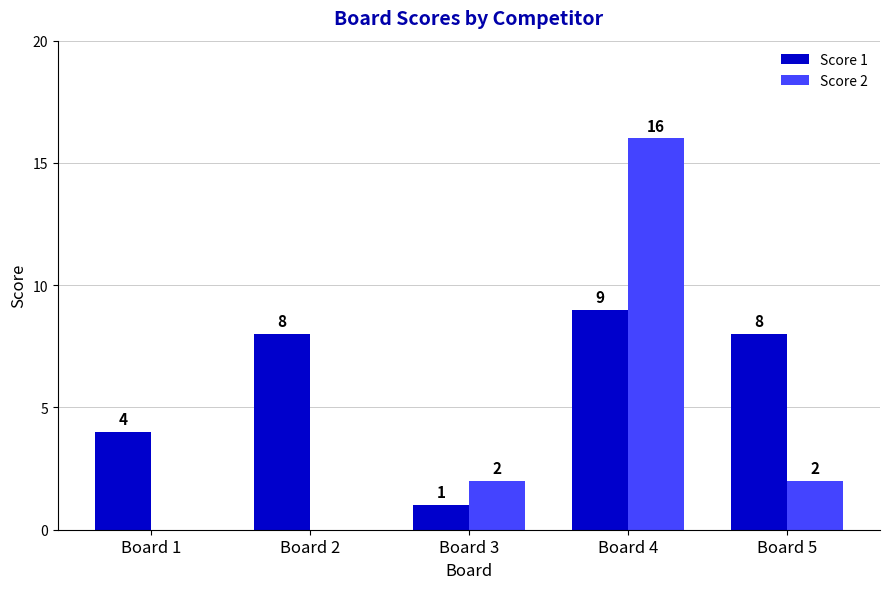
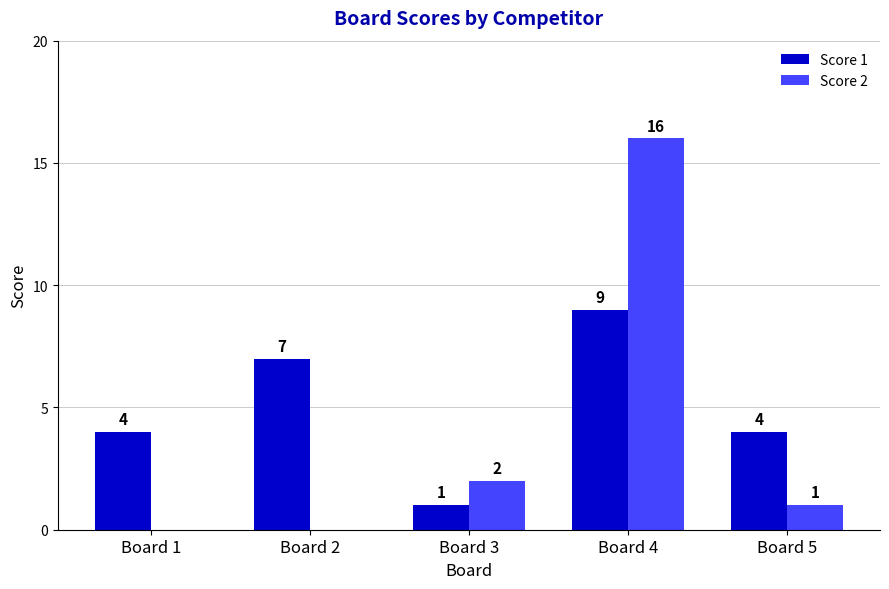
Score 1, Board 2: 8 -> 7
Score 1, Board 5: 8 -> 4
Score 2, Board 5: 2 -> 1
